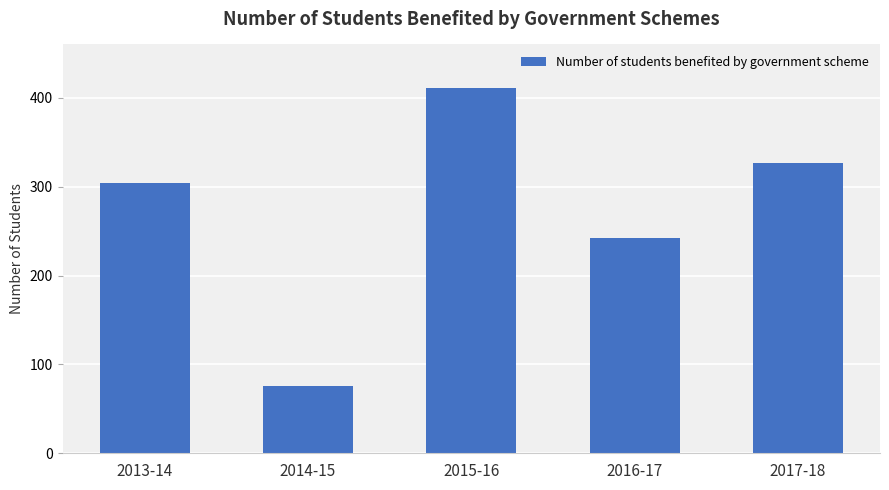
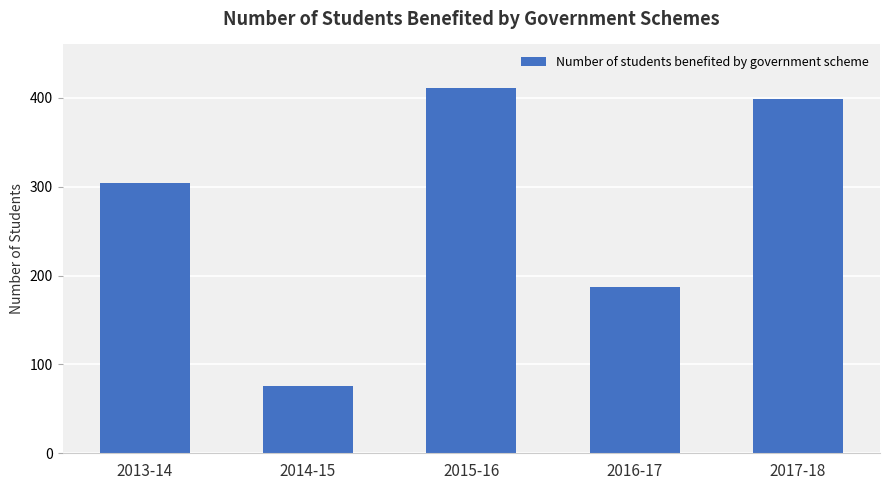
2016-17: 240 -> 190
2017-18: 330 -> 400
